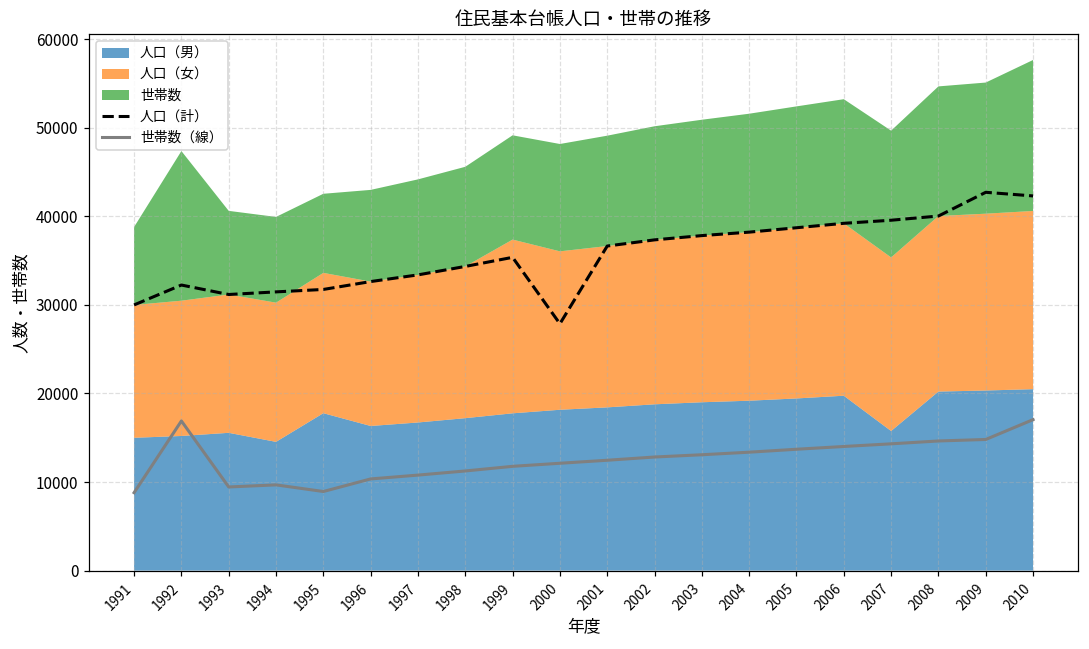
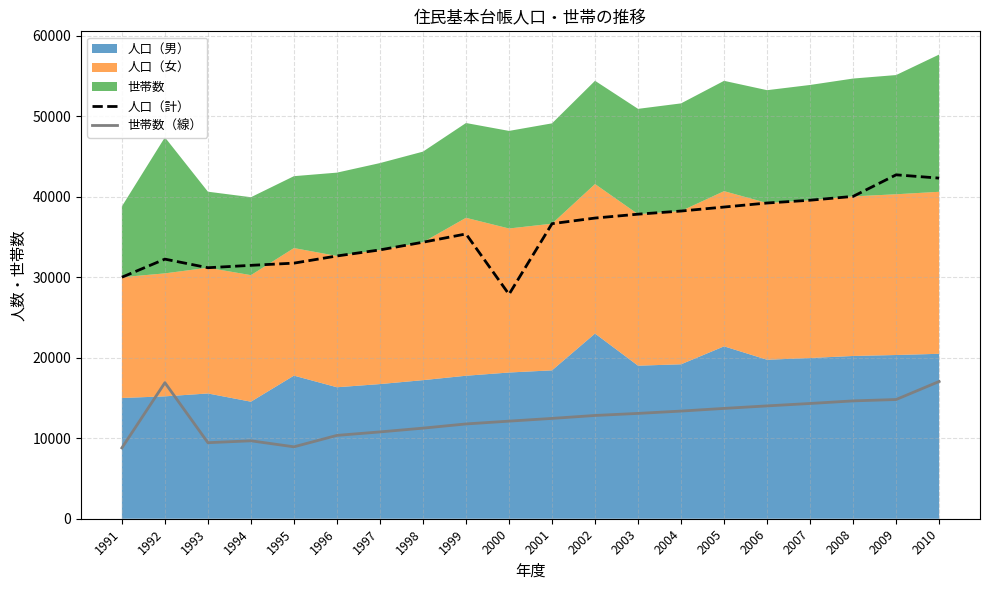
人口（男）, 2002: 19000 -> 23000
人口（男）, 2005: 19000 -> 21000
人口（男）, 2007: 16000 -> 20000
